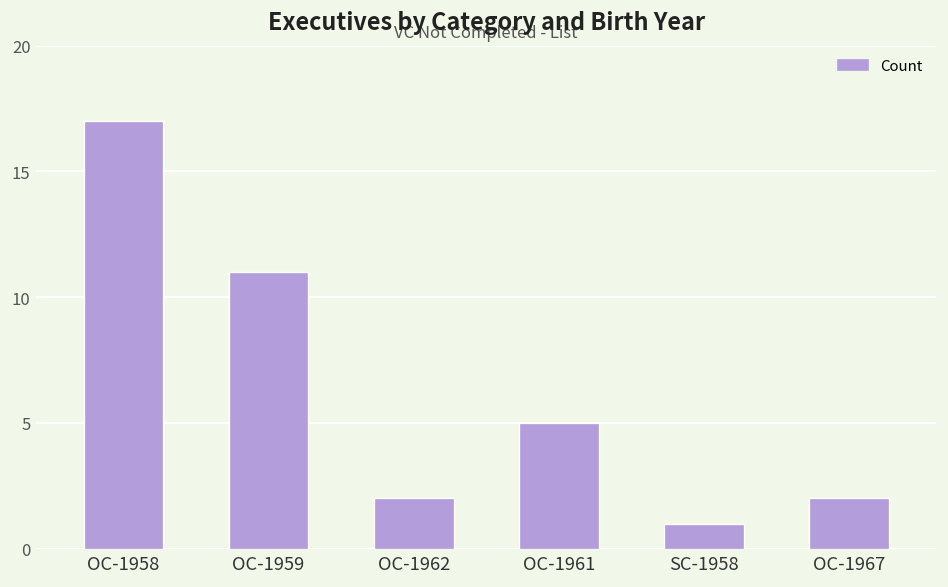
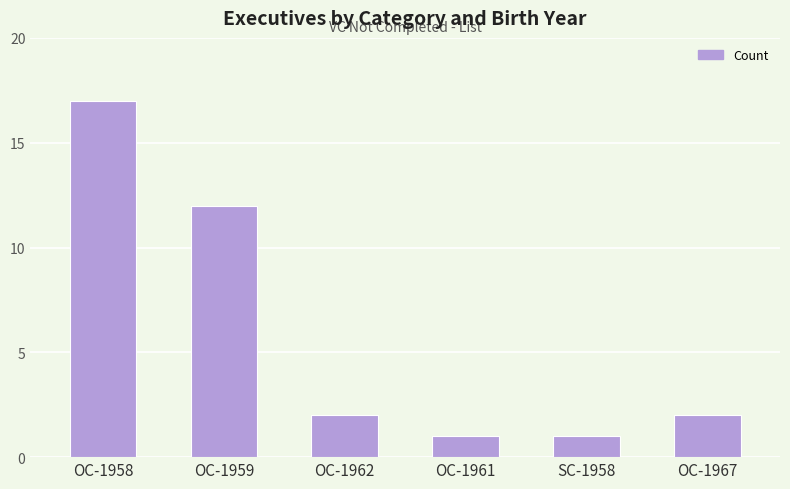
OC-1959: 11 -> 12
OC-1961: 5 -> 1
